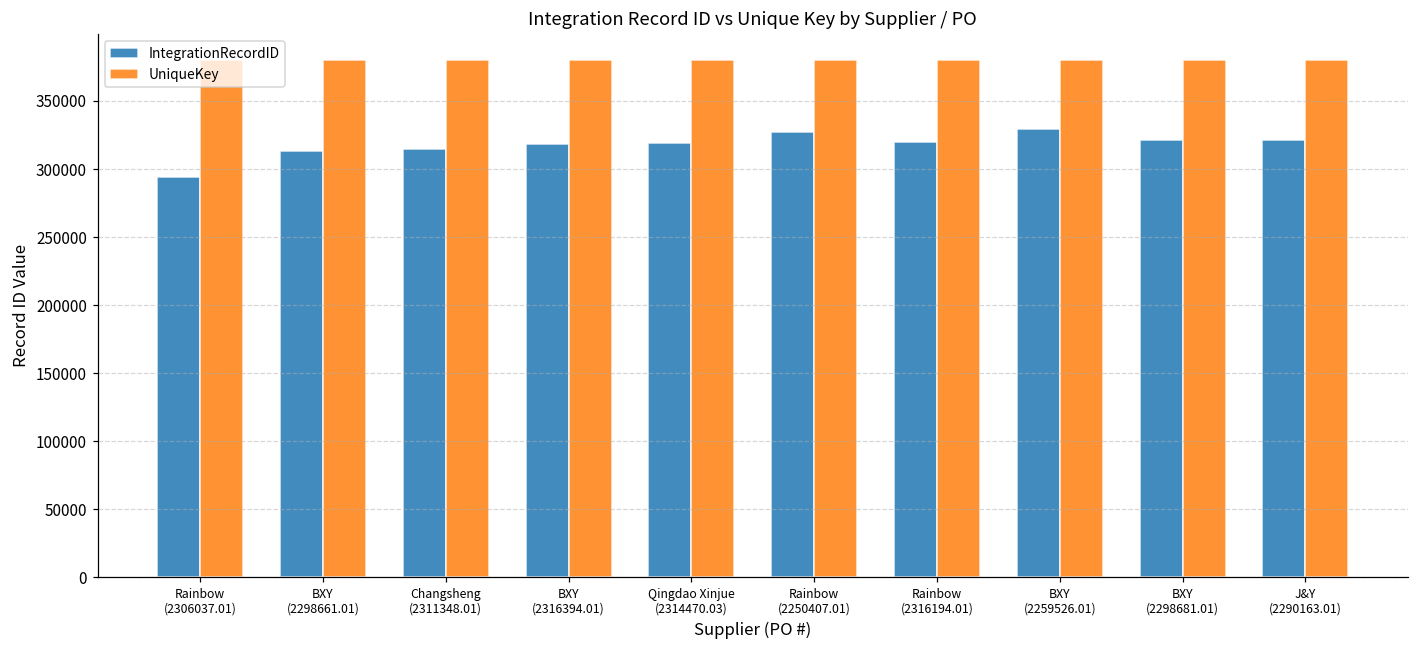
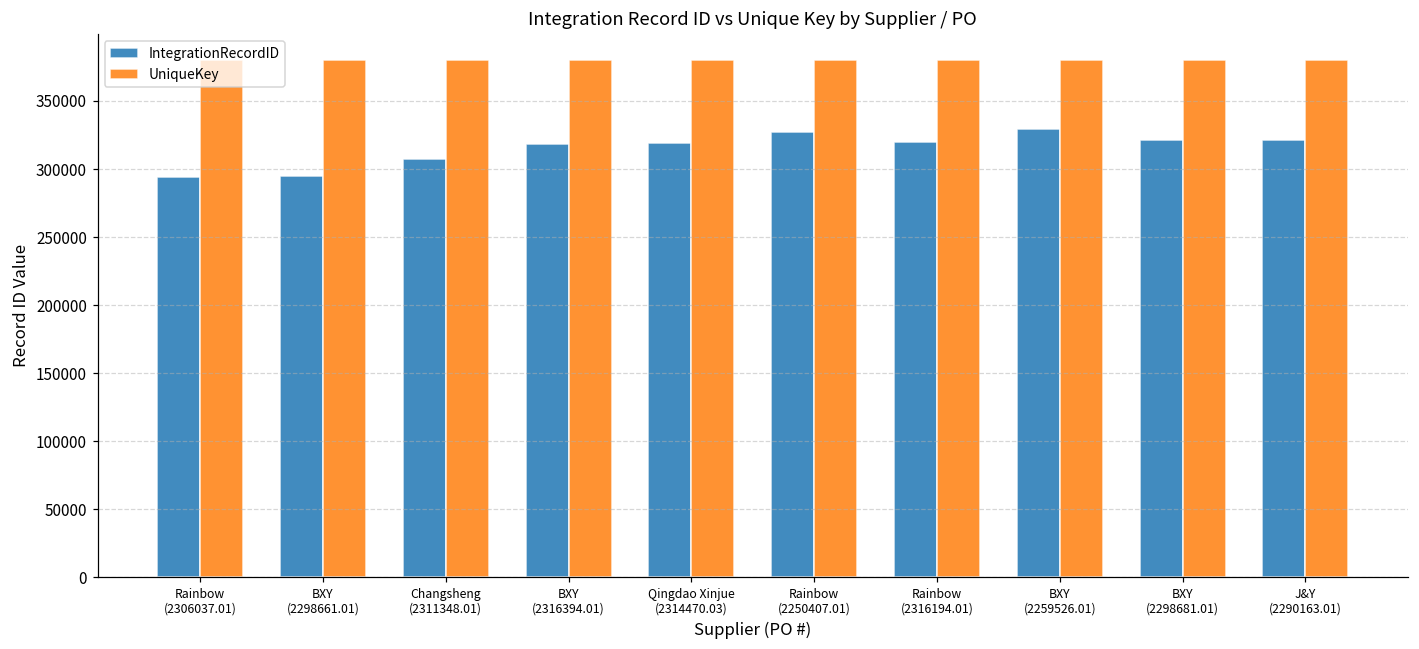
IntegrationRecordID, BXY (2298661.01): 313000 -> 295000
IntegrationRecordID, Changsheng (2311348.01): 315000 -> 308000
